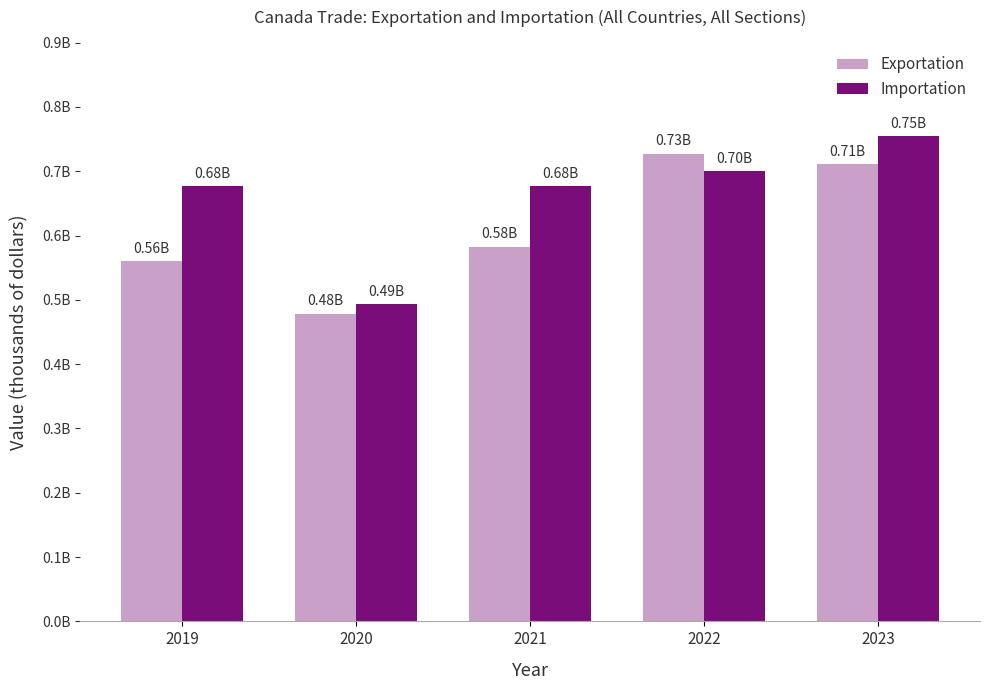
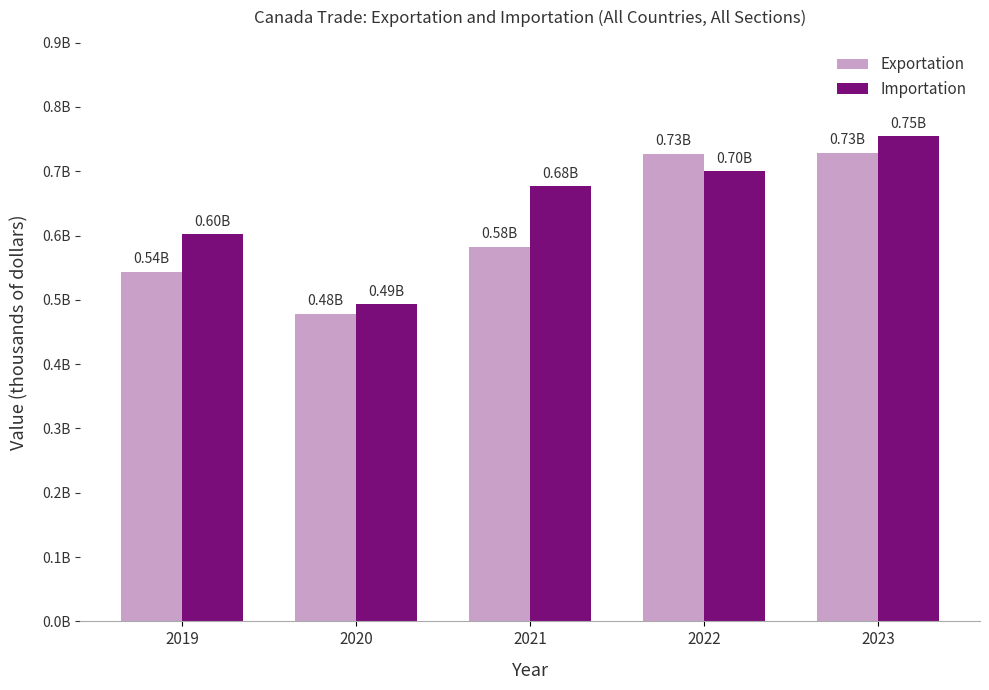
Exportation, 2019: 0.56B -> 0.54B
Importation, 2019: 0.68B -> 0.60B
Exportation, 2023: 0.71B -> 0.73B
